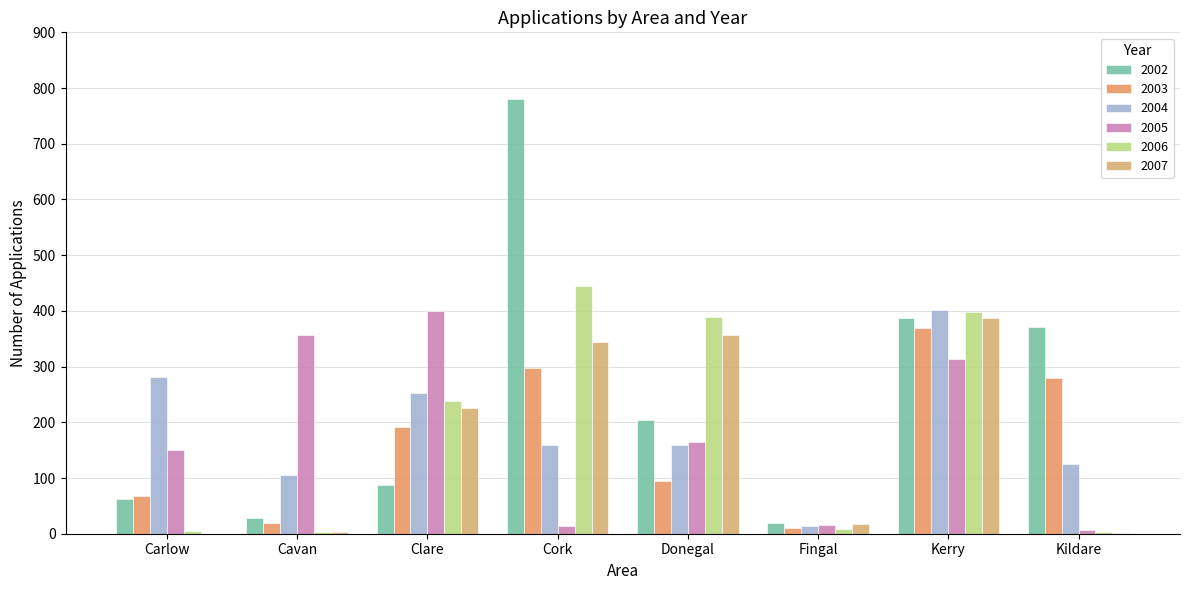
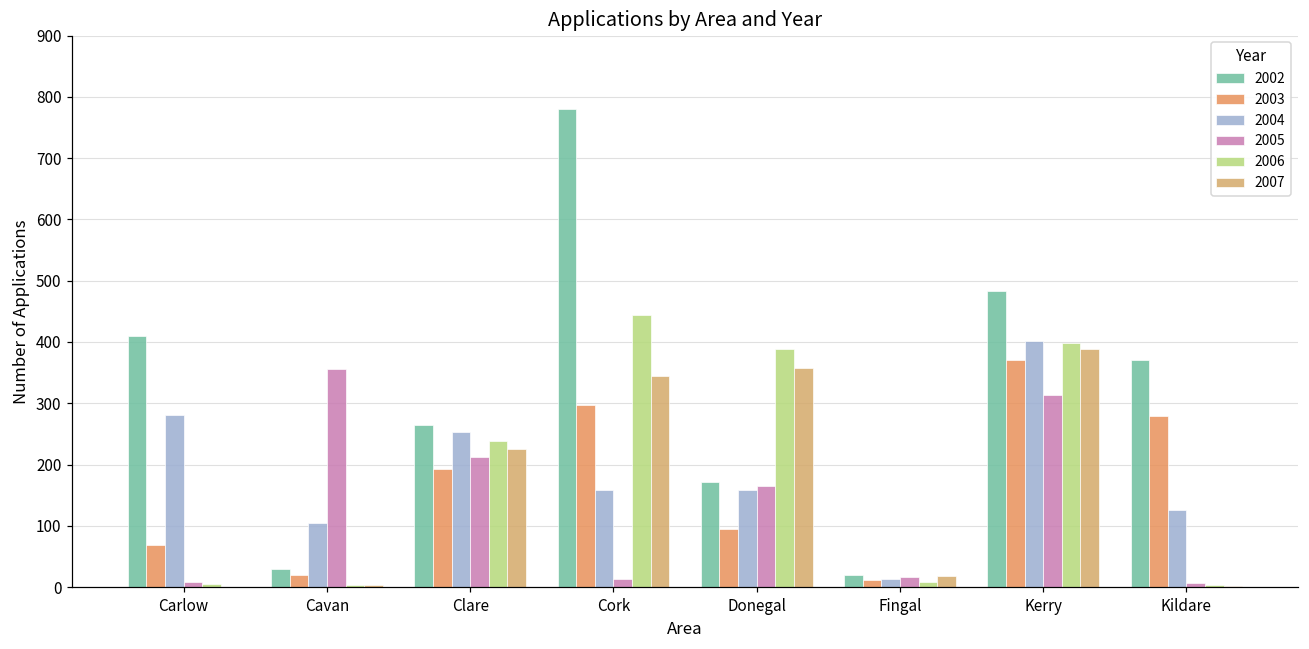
2002, Carlow: 60 -> 410
2005, Carlow: 150 -> 10
2002, Clare: 90 -> 270
2005, Clare: 400 -> 210
2002, Donegal: 200 -> 170
2002, Kerry: 390 -> 480
